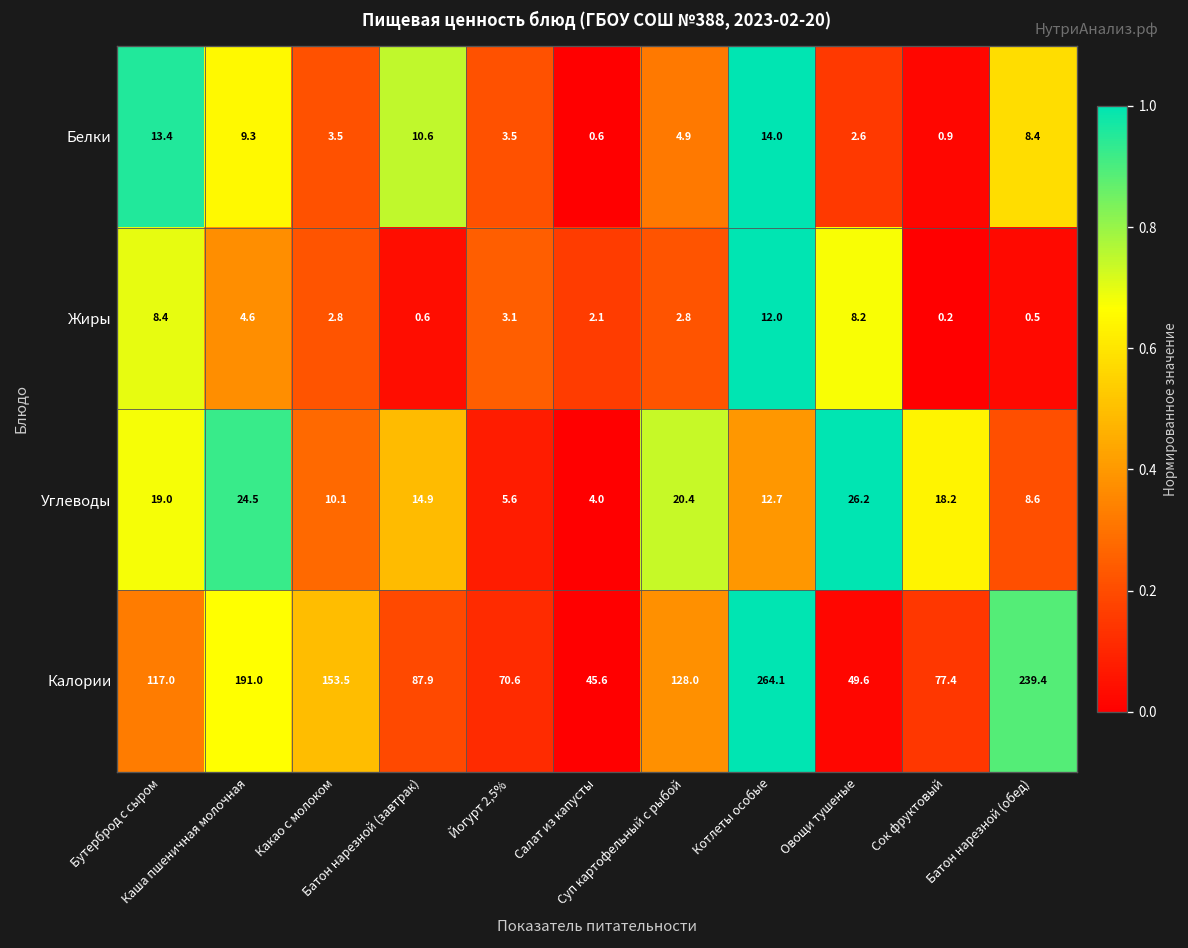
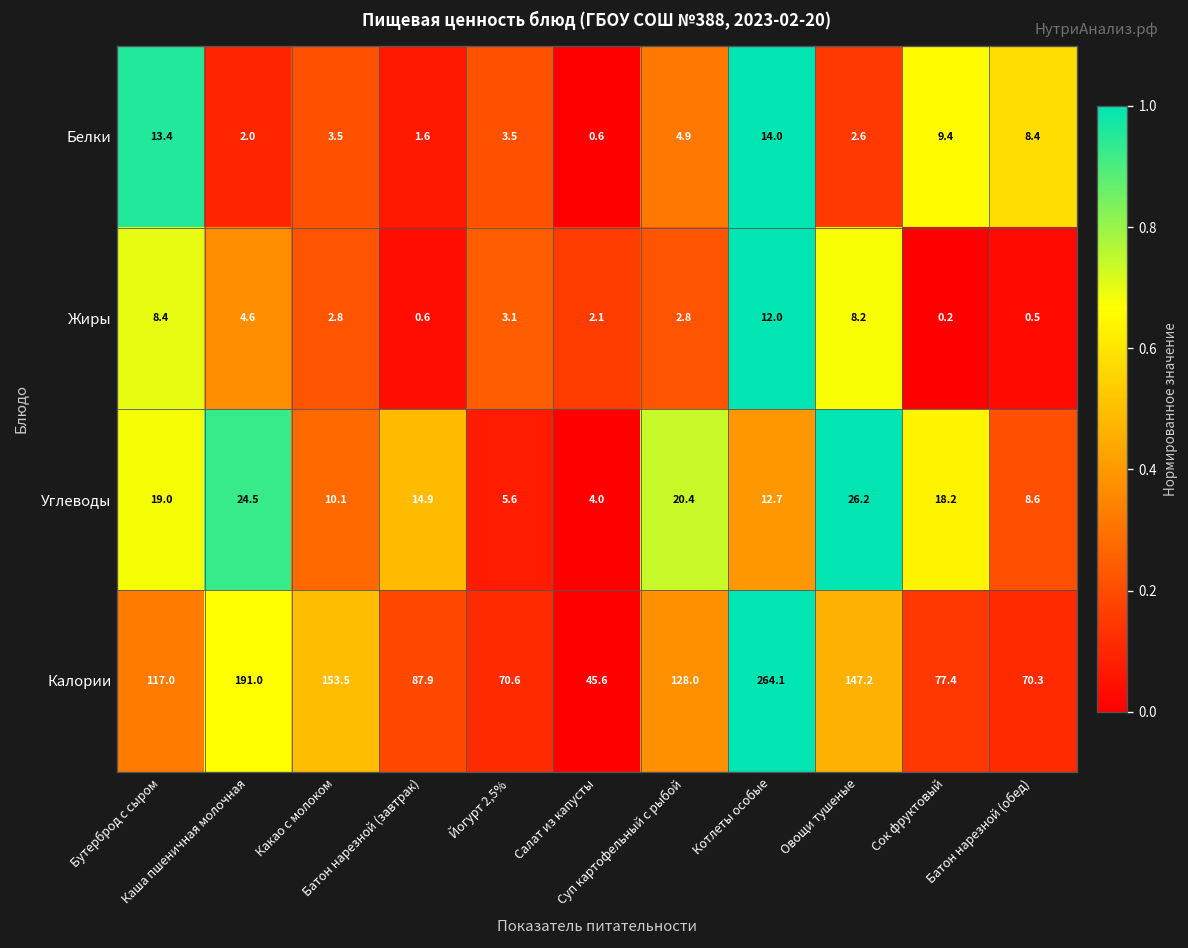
Белки, Каша пшеничная молочная: 9.3 -> 2.0
Белки, Батон нарезной (завтрак): 10.6 -> 1.6
Белки, Сок фруктовый: 0.9 -> 9.4
Калории, Овощи тушеные: 49.6 -> 147.2
Калории, Батон нарезной (обед): 239.4 -> 70.3
